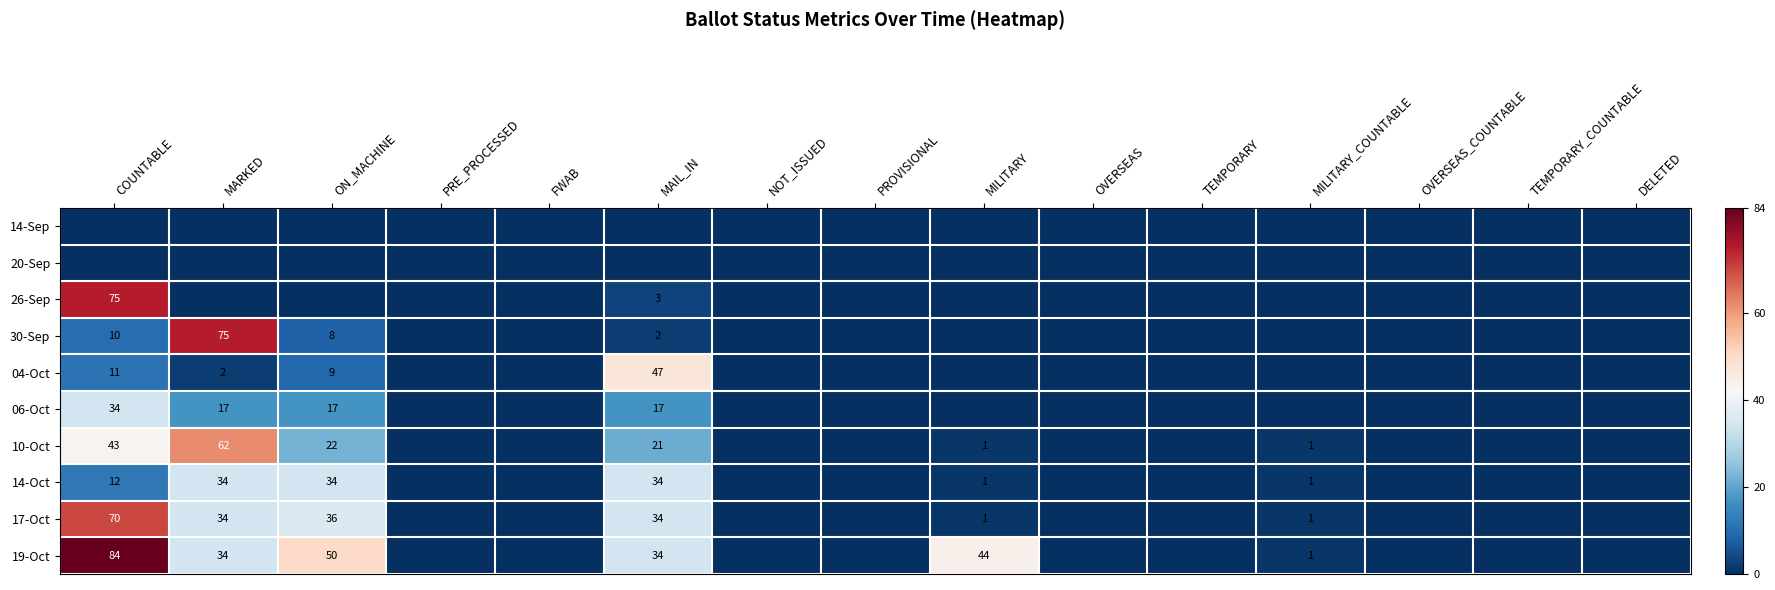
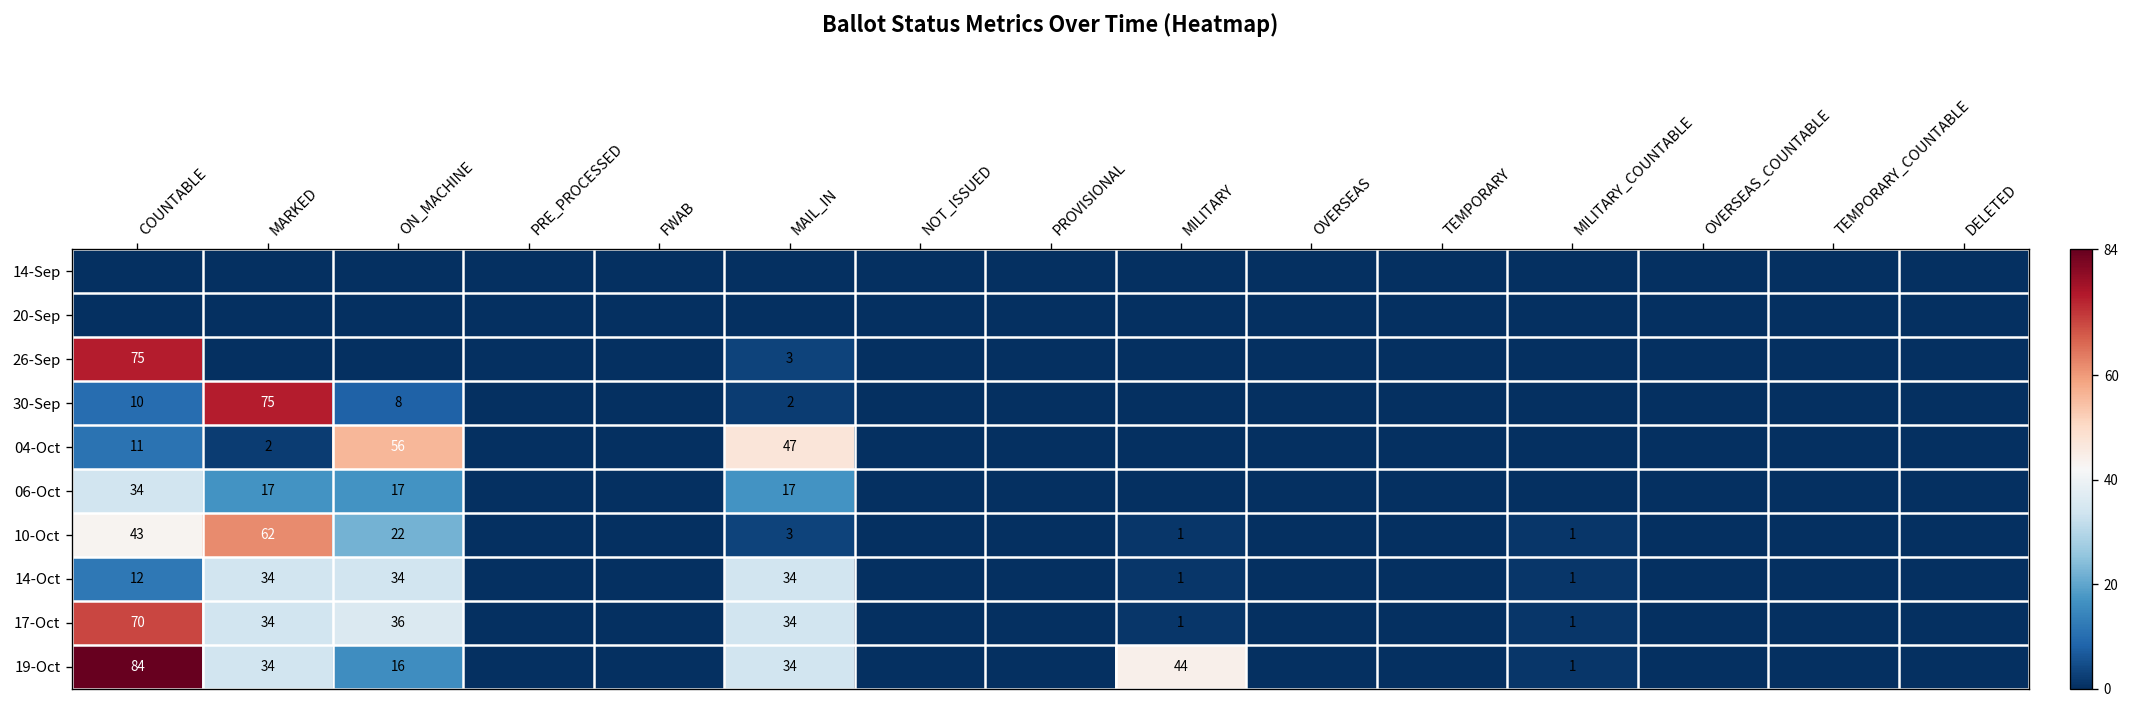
04-Oct, ON_MACHINE: 9 -> 56
10-Oct, MAIL_IN: 21 -> 3
19-Oct, ON_MACHINE: 50 -> 16
